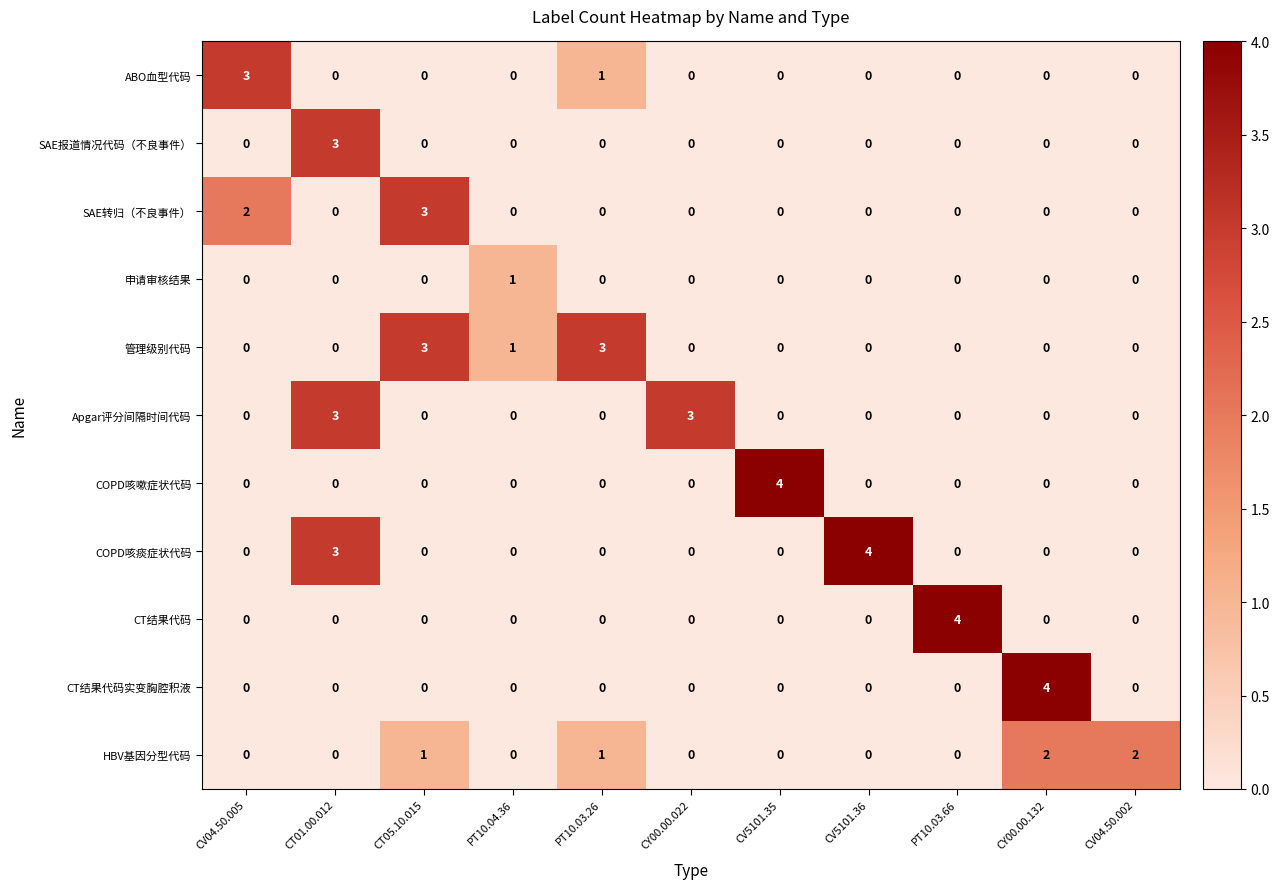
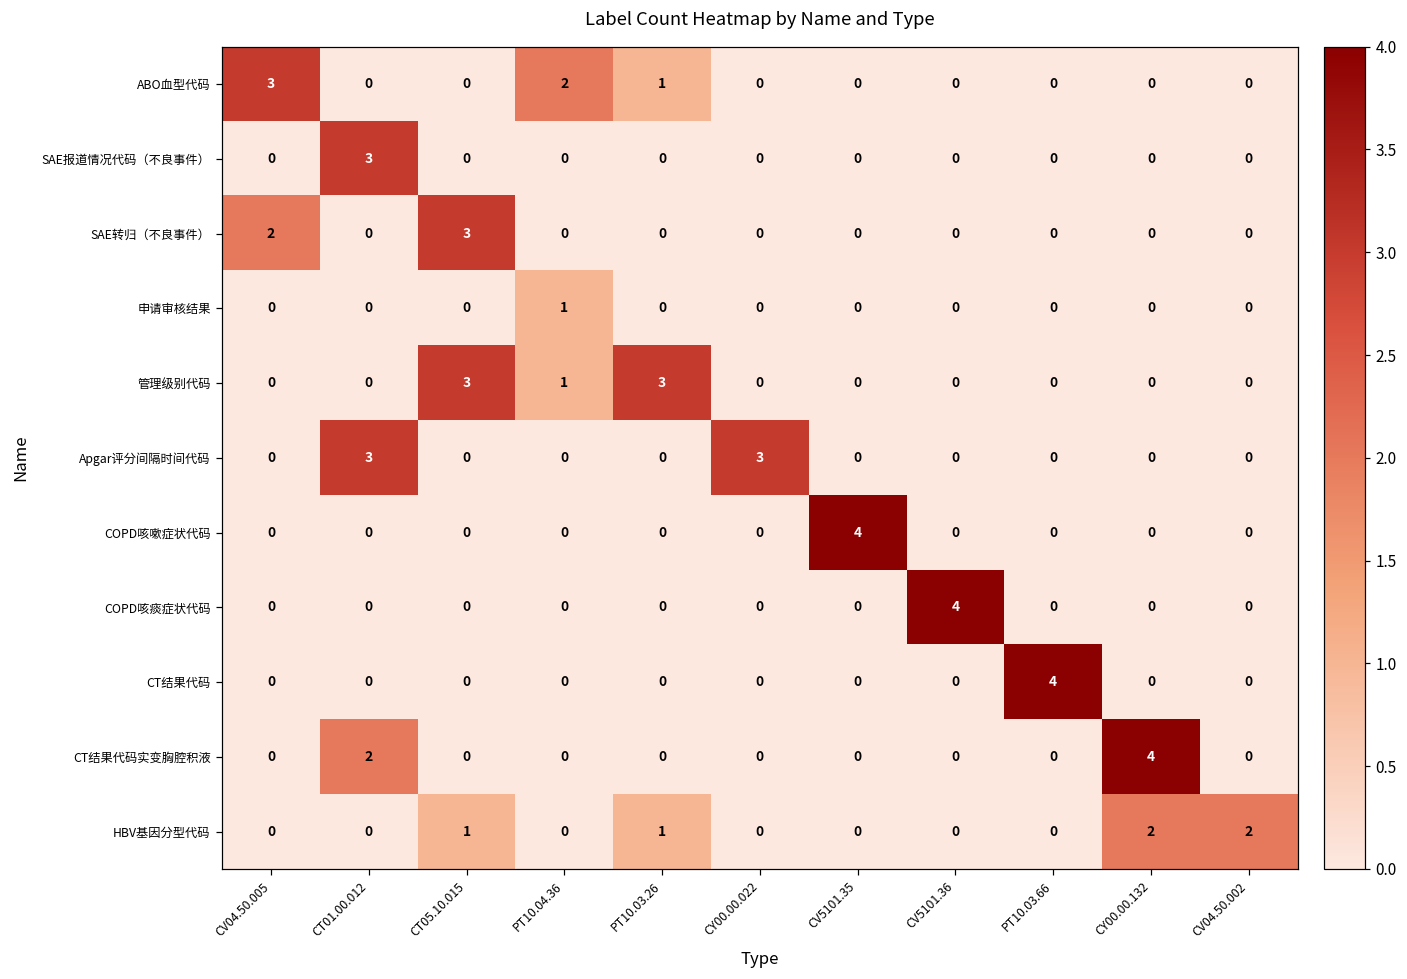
ABO血型代码, PT10.04.36: 0 -> 2
COPD咳痰症状代码, CT01.00.012: 3 -> 0
CT结果代码实变胸腔积液, CT01.00.012: 0 -> 2
